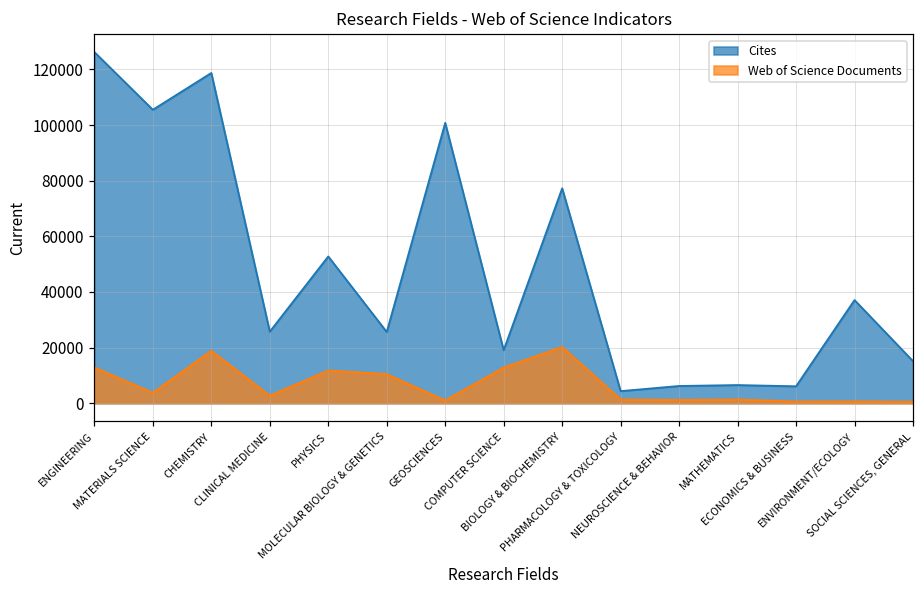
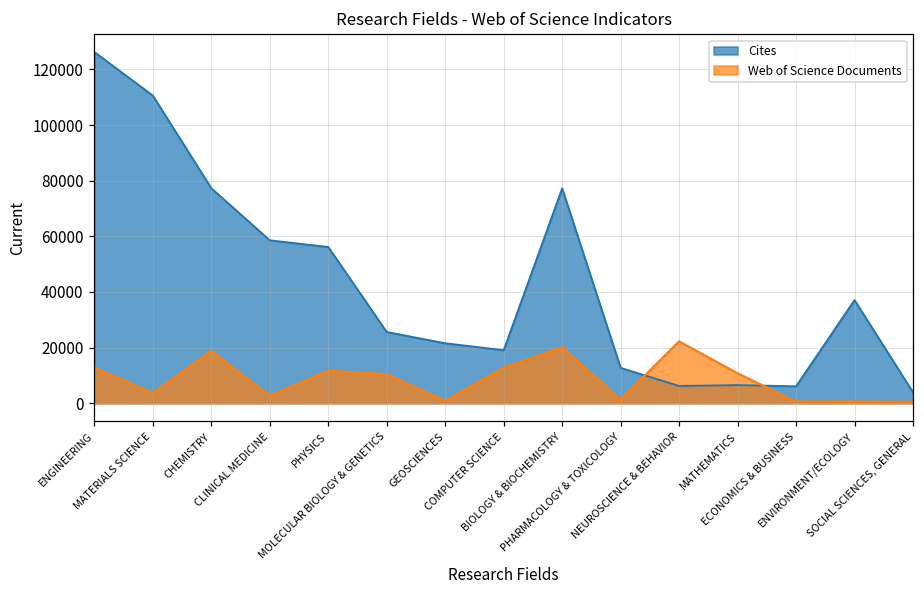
Cites, MATERIALS SCIENCE: 105000 -> 111000
Cites, CHEMISTRY: 119000 -> 77000
Cites, CLINICAL MEDICINE: 26000 -> 59000
Cites, PHYSICS: 53000 -> 56000
Cites, GEOSCIENCES: 101000 -> 22000
Cites, PHARMACOLOGY & TOXICOLOGY: 4000 -> 13000
Web of Science Documents, NEUROSCIENCE & BEHAVIOR: 1000 -> 22000
Web of Science Documents, MATHEMATICS: 1000 -> 11000
Cites, SOCIAL SCIENCES, GENERAL: 15000 -> 4000
